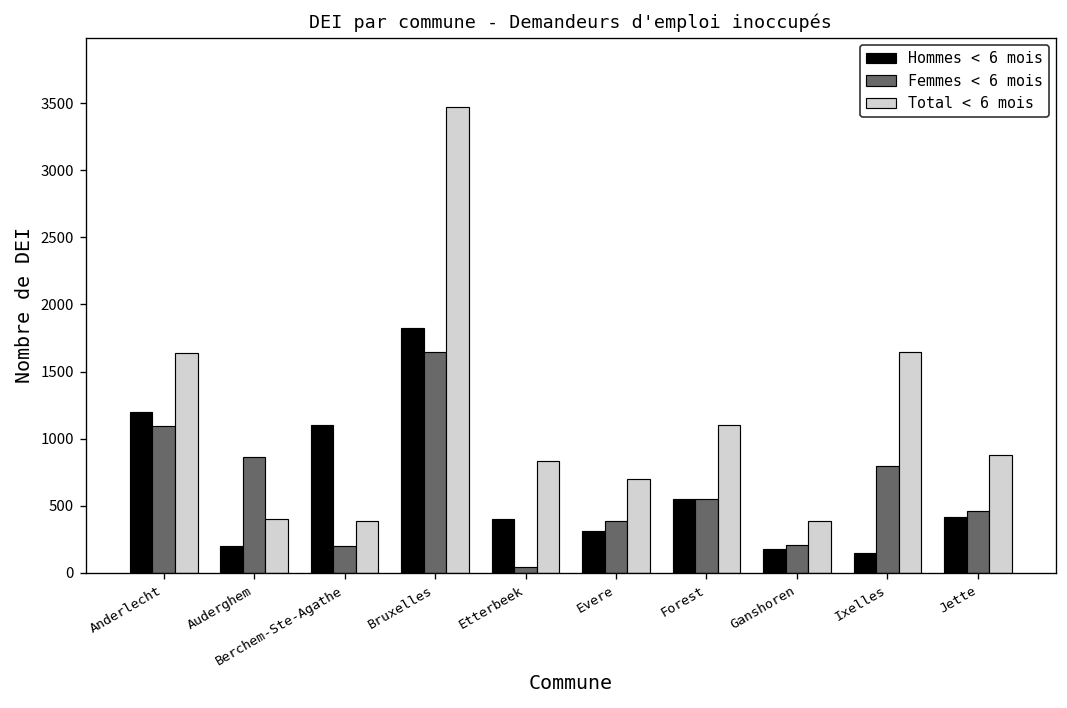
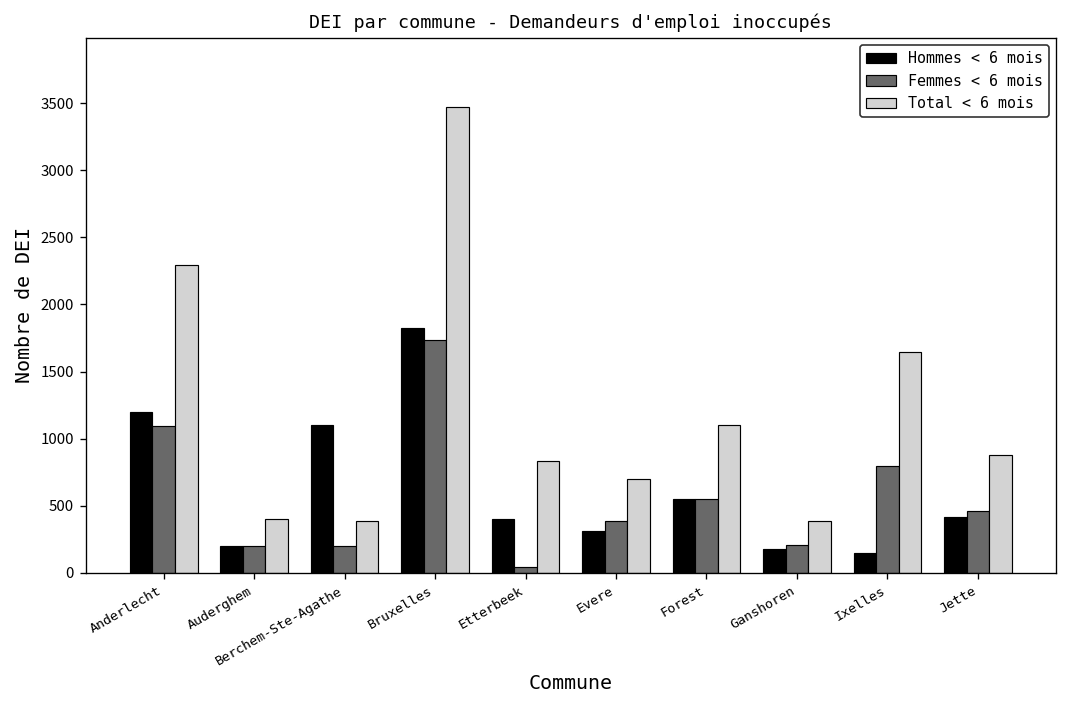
Total < 6 mois, Anderlecht: 1640 -> 2290
Femmes < 6 mois, Auderghem: 860 -> 200
Femmes < 6 mois, Bruxelles: 1650 -> 1730
